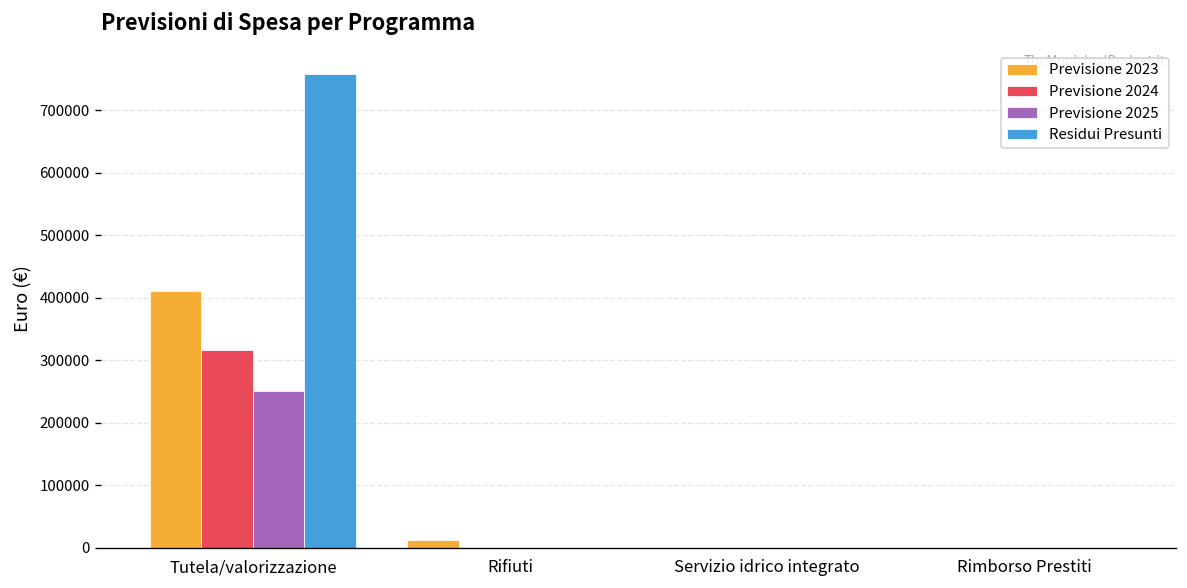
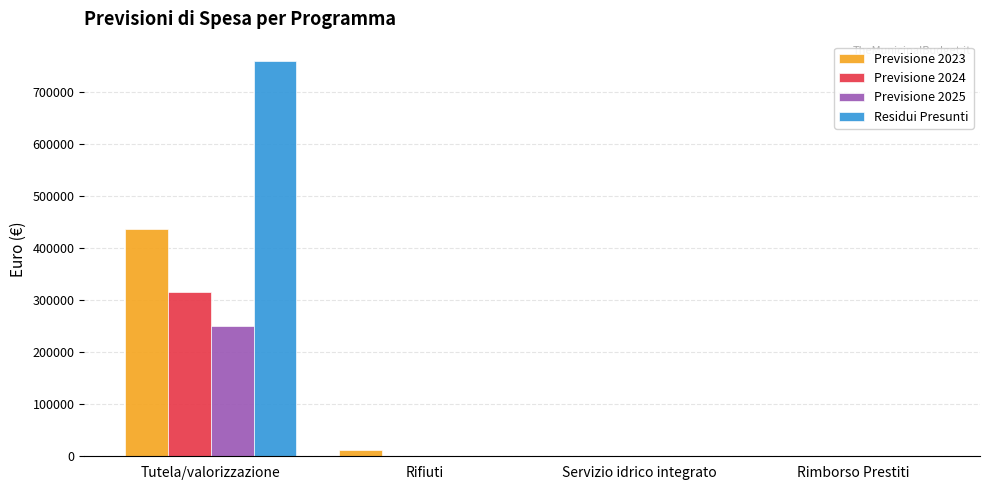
Previsione 2023, Tutela/valorizzazione: 410000 -> 440000
